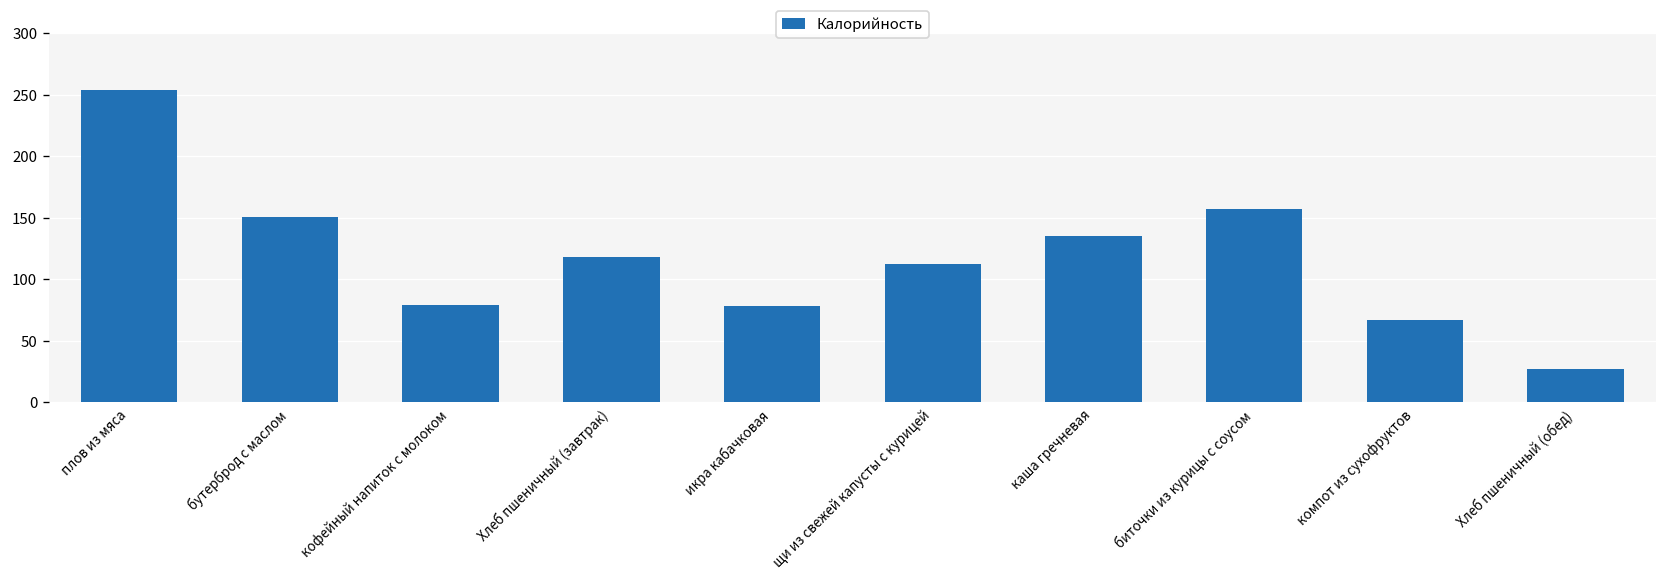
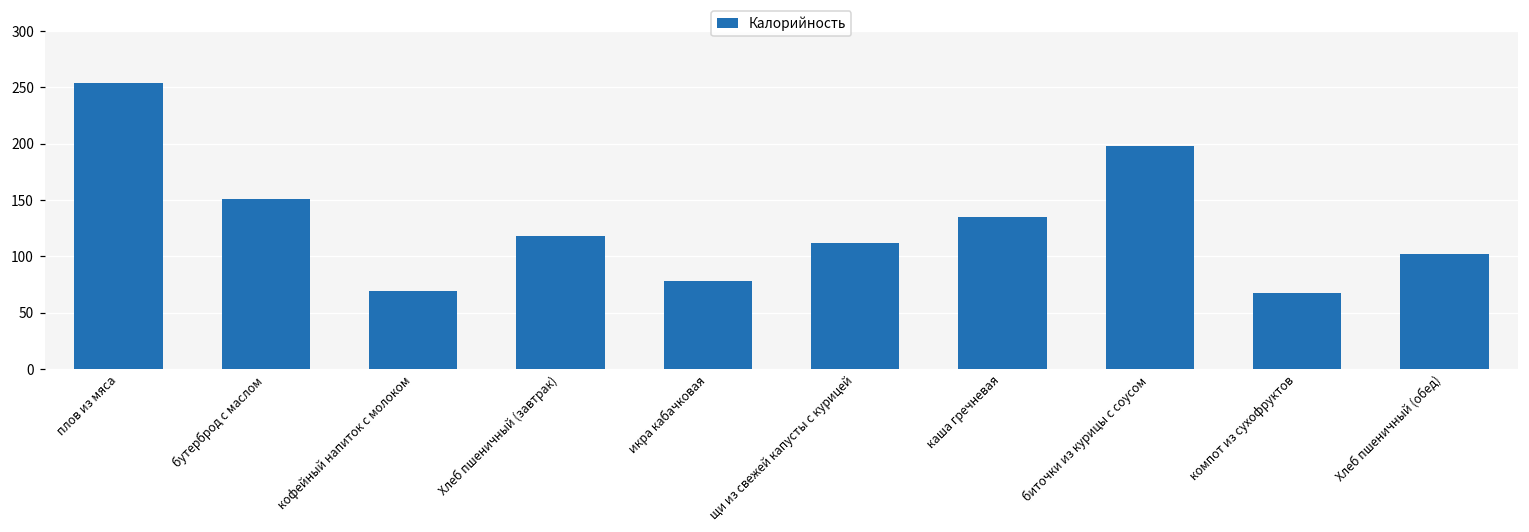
кофейный напиток с молоком: 79 -> 69
биточки из курицы с соусом: 157 -> 198
Хлеб пшеничный (обед): 27 -> 102
